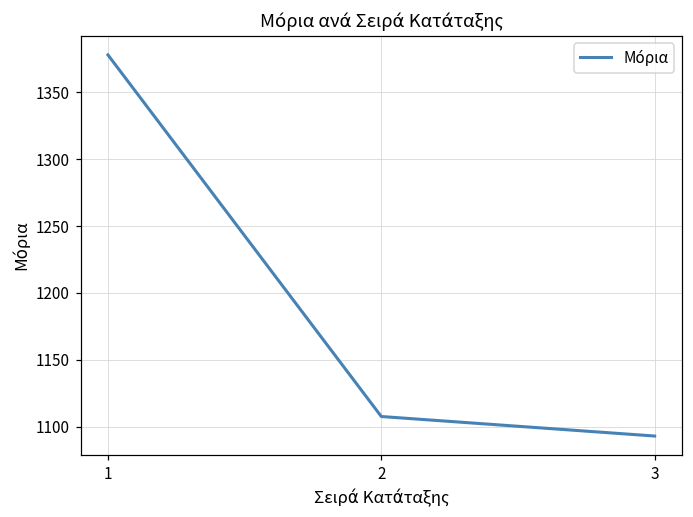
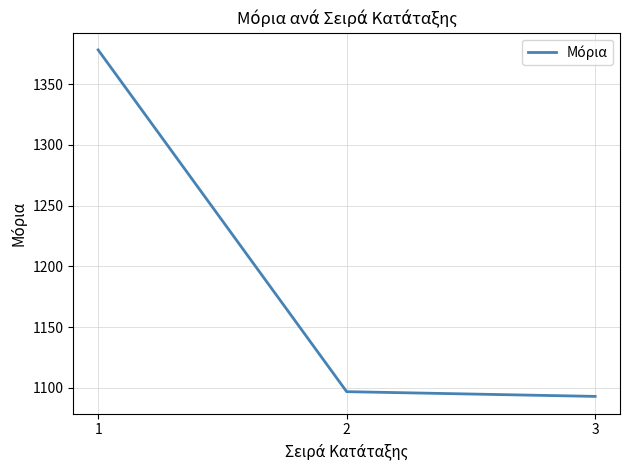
2: 1108 -> 1097
